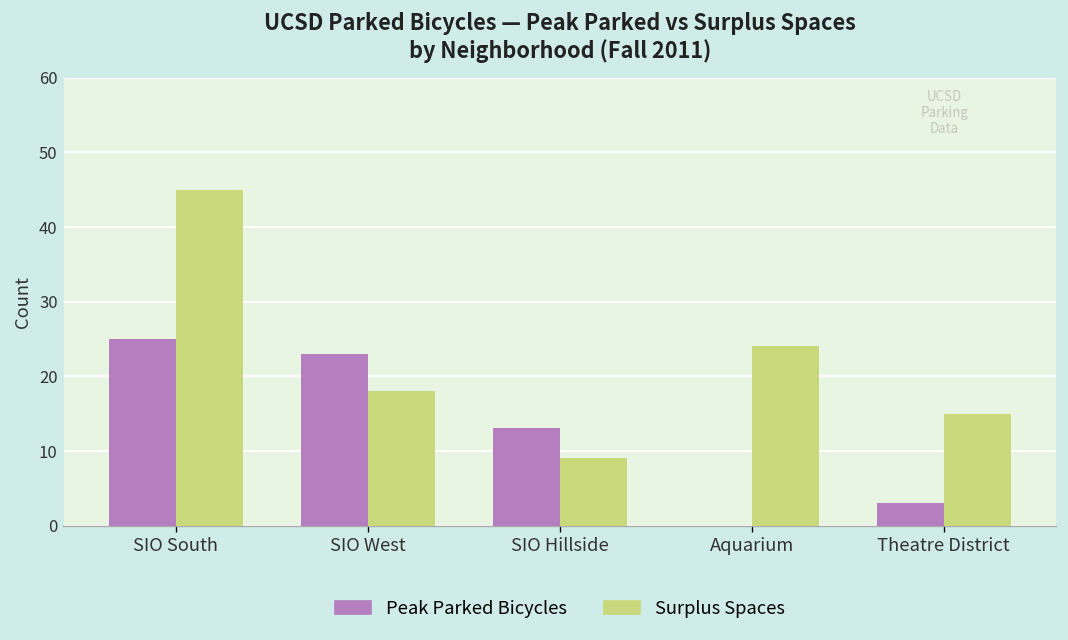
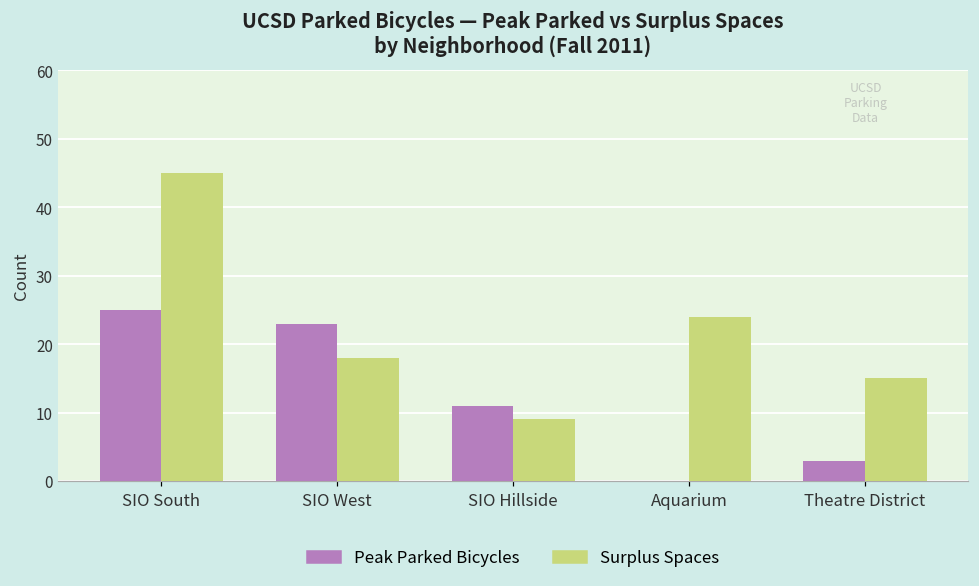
Peak Parked Bicycles, SIO Hillside: 13 -> 11
